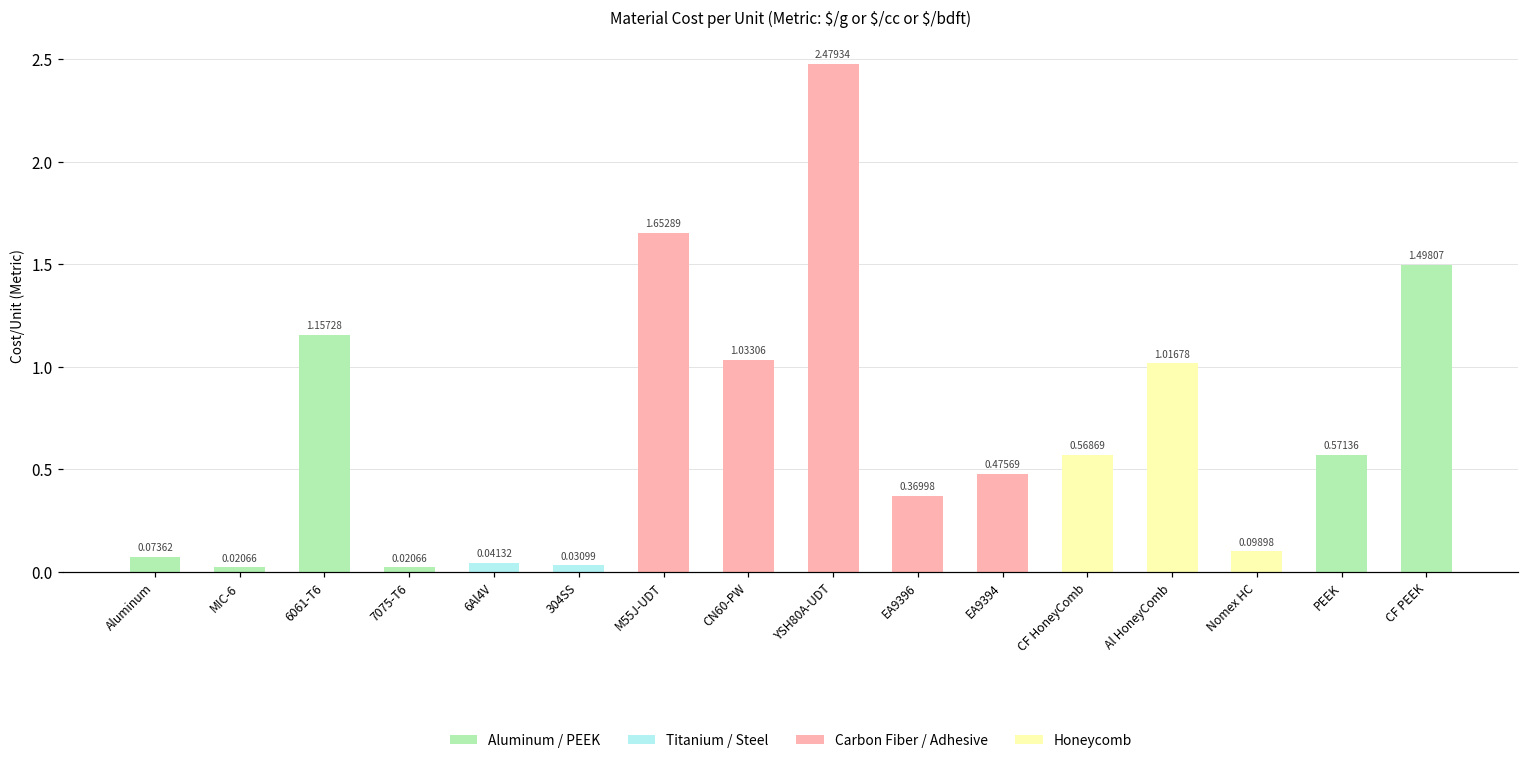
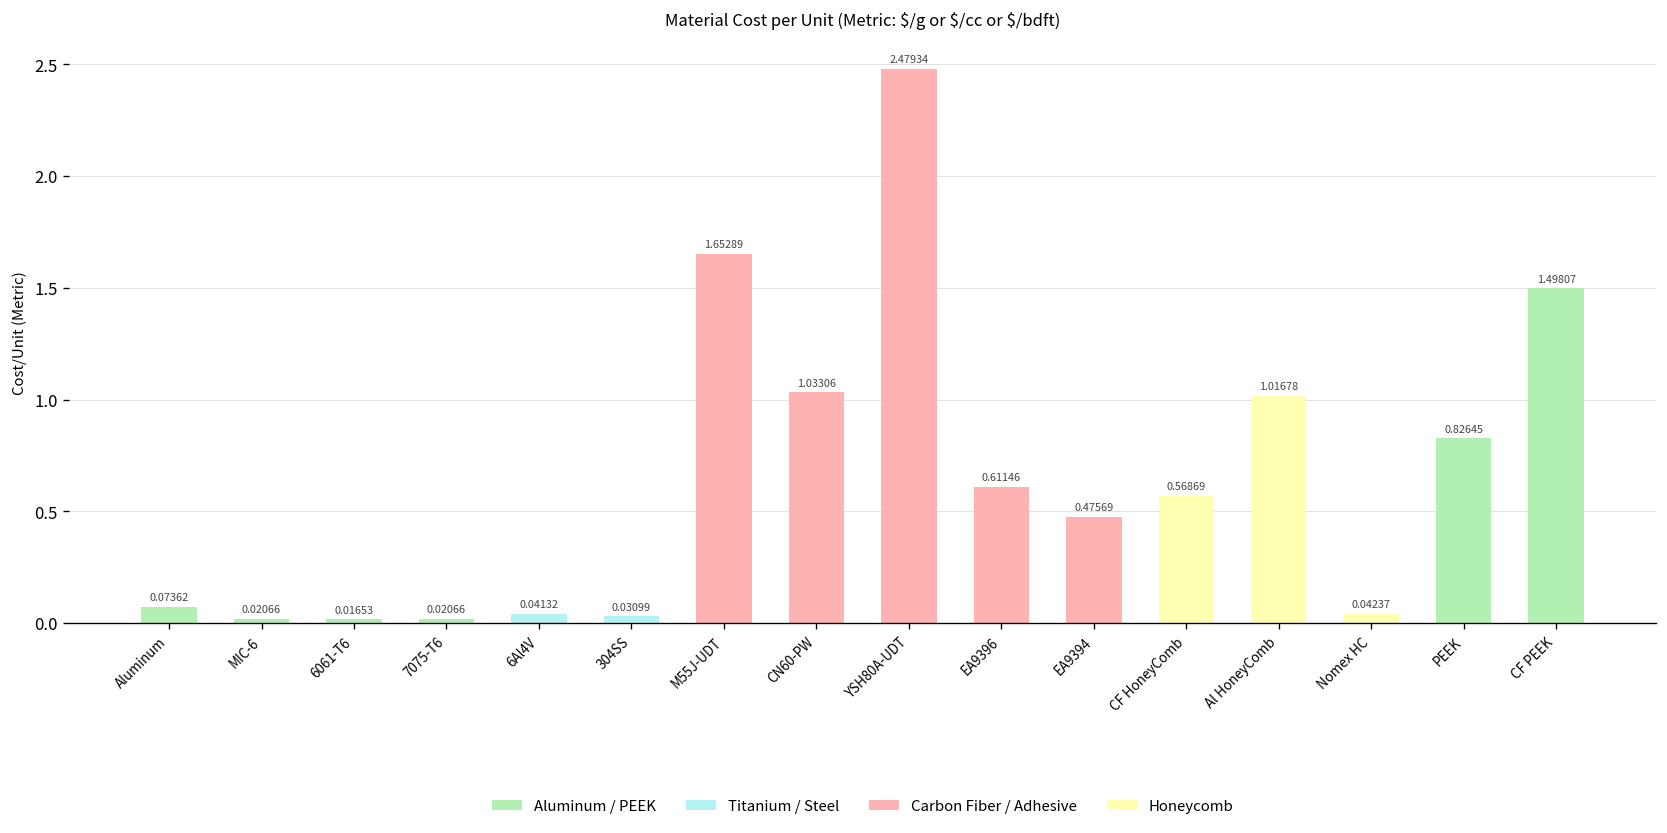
6061-T6: 1.15728 -> 0.01653
EA9396: 0.36998 -> 0.61146
Nomex HC: 0.09898 -> 0.04237
PEEK: 0.57136 -> 0.82645
